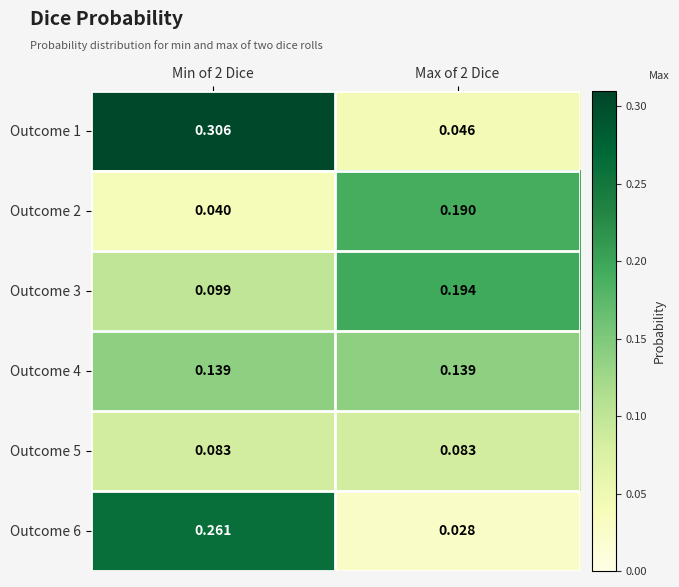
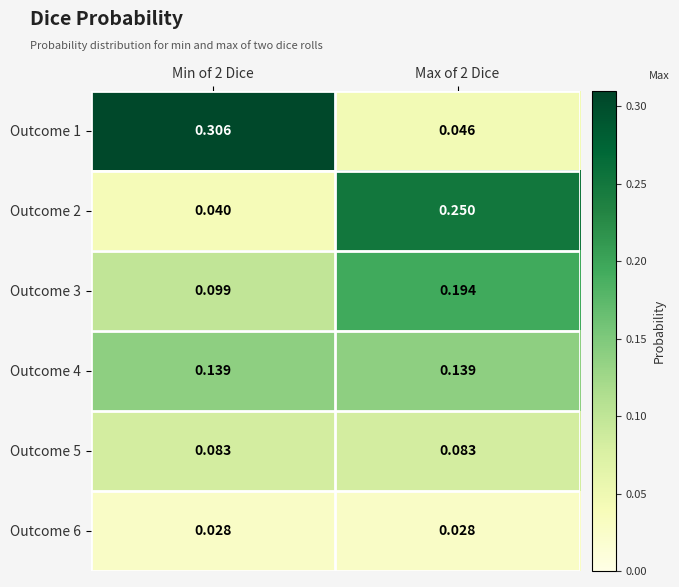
Outcome 2, Max of 2 Dice: 0.190 -> 0.250
Outcome 6, Min of 2 Dice: 0.261 -> 0.028
